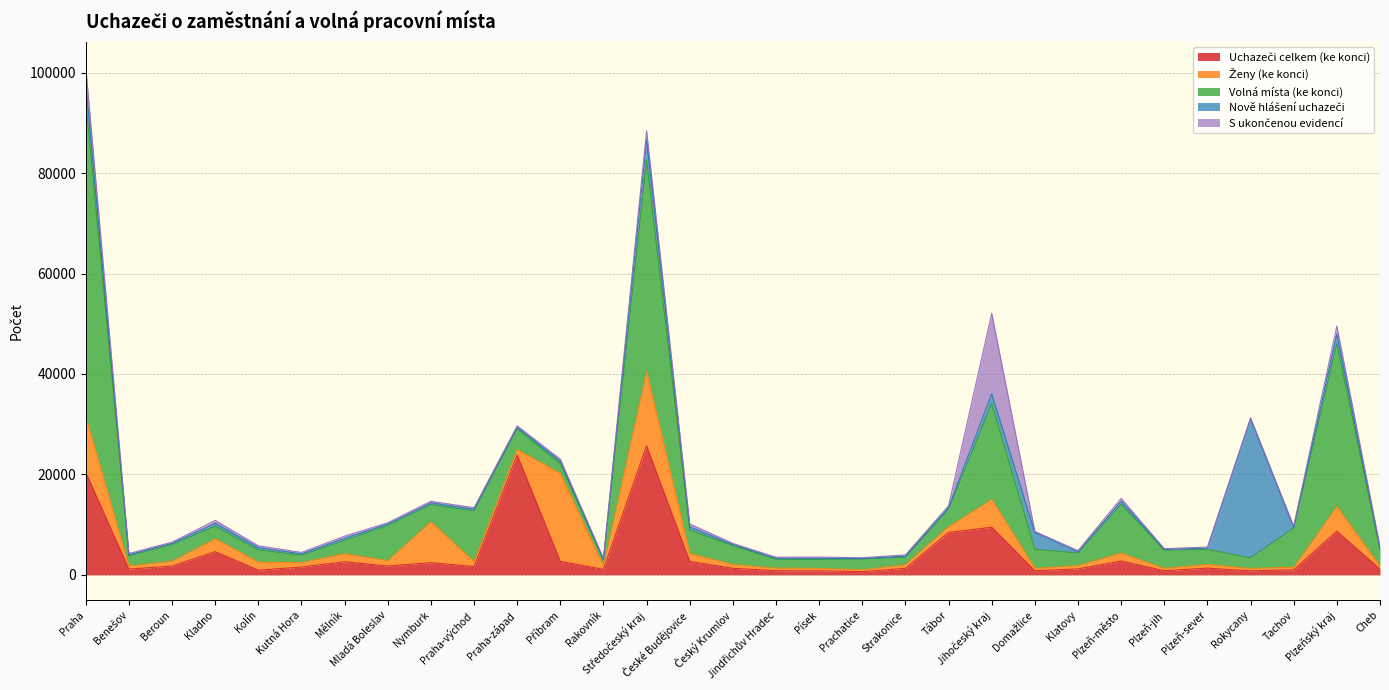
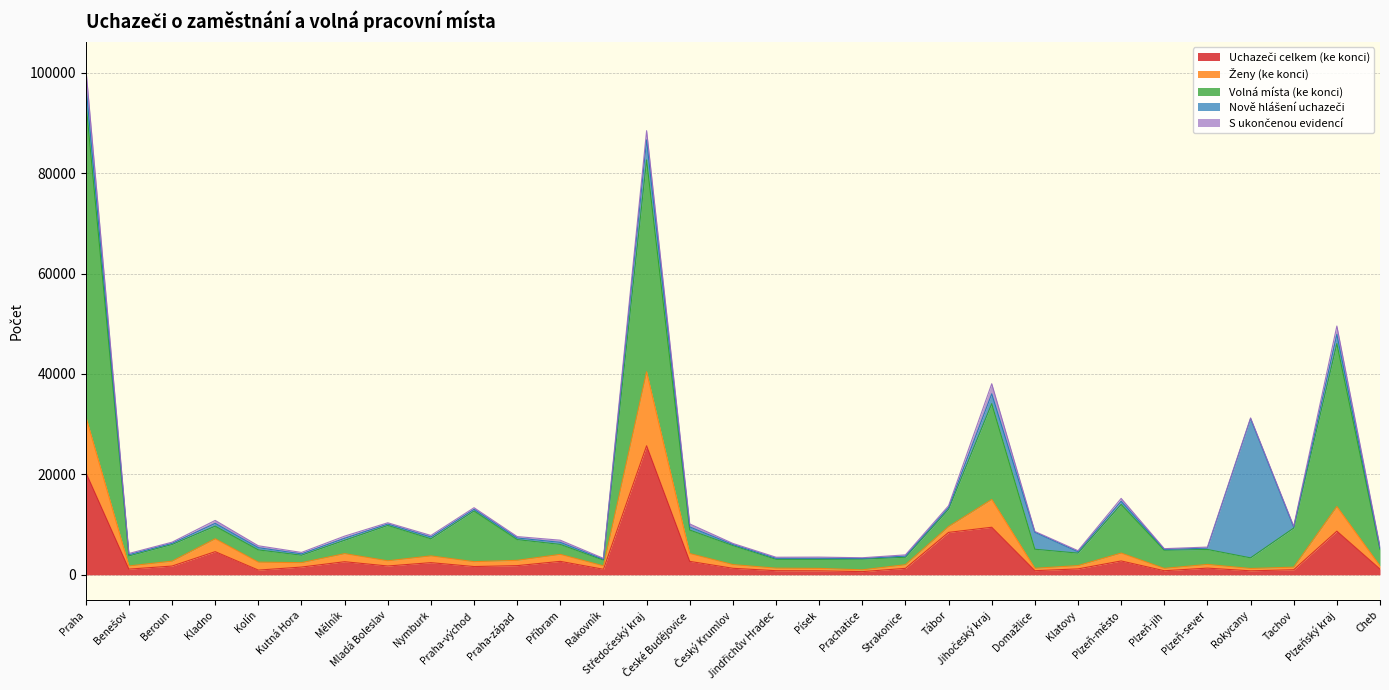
Ženy (ke konci), Nymburk: 8000 -> 1000
Uchazeči celkem (ke konci), Praha-západ: 24000 -> 2000
Ženy (ke konci), Příbram: 18000 -> 1000
S ukončenou evidencí, Jihočeský kraj: 16000 -> 2000
